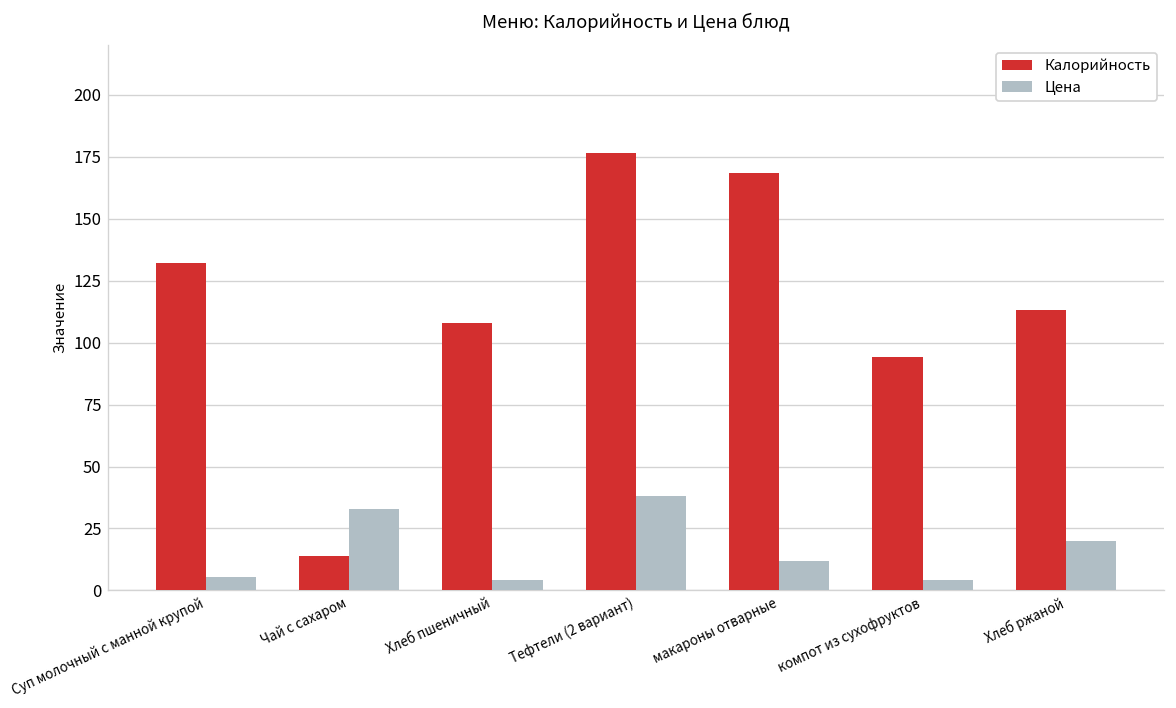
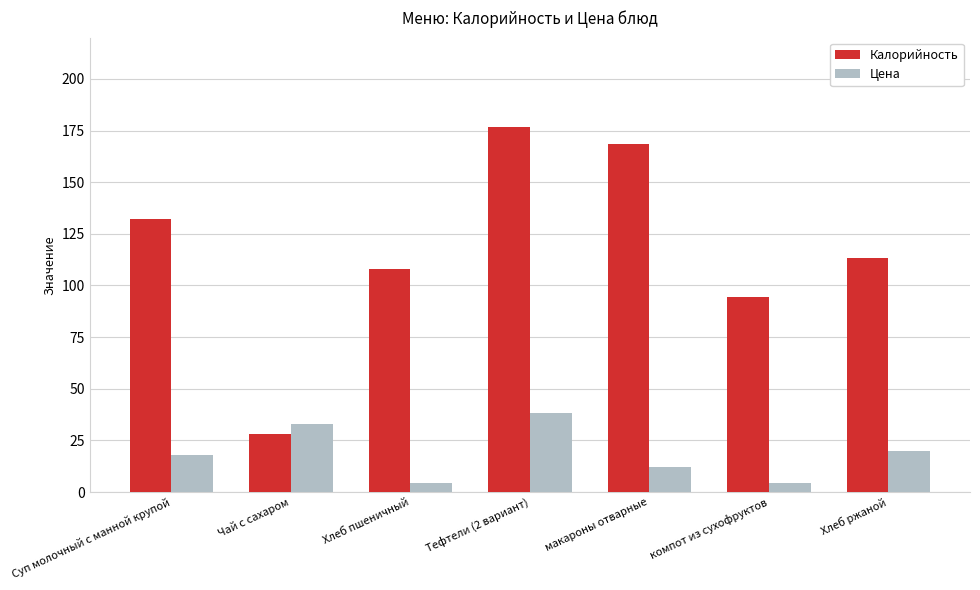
Цена, Суп молочный с манной крупой: 5 -> 18
Калорийность, Чай с сахаром: 14 -> 28
